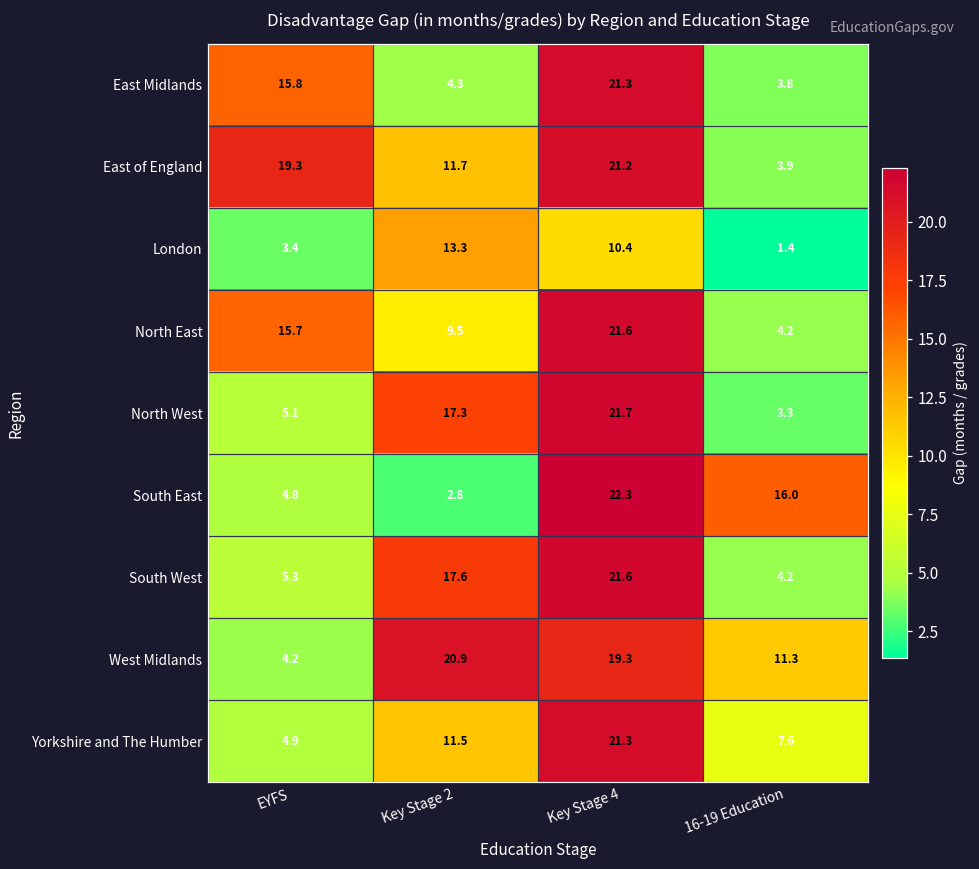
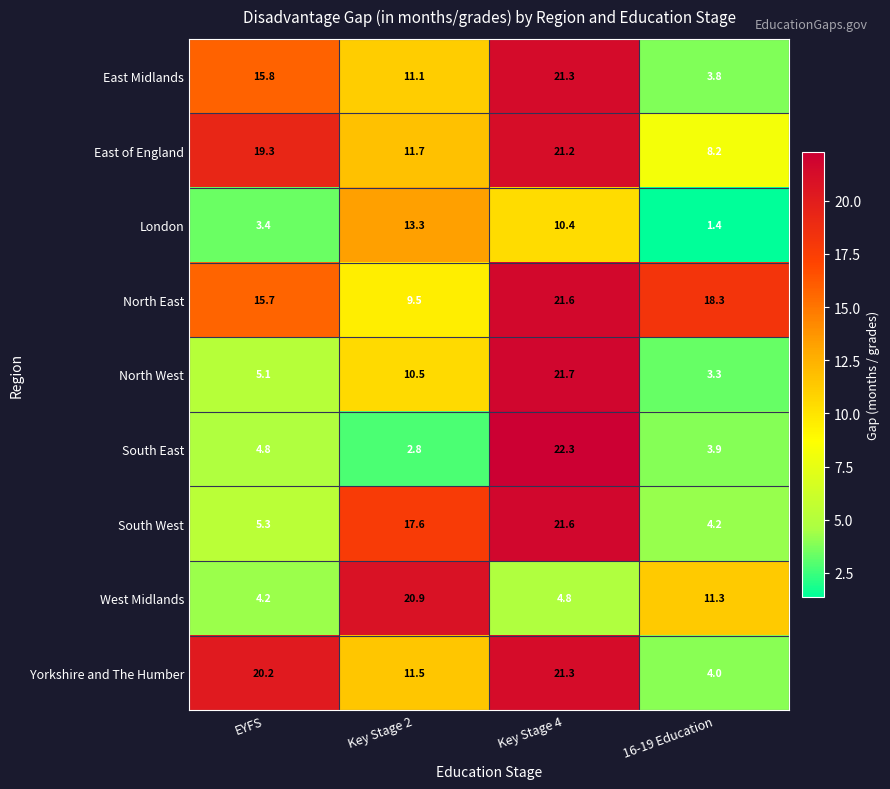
East Midlands, Key Stage 2: 4.3 -> 11.1
East of England, 16-19 Education: 3.9 -> 8.2
North East, 16-19 Education: 4.2 -> 18.3
North West, Key Stage 2: 17.3 -> 10.5
South East, 16-19 Education: 16.0 -> 3.9
West Midlands, Key Stage 4: 19.3 -> 4.8
Yorkshire and The Humber, EYFS: 4.9 -> 20.2
Yorkshire and The Humber, 16-19 Education: 7.6 -> 4.0
